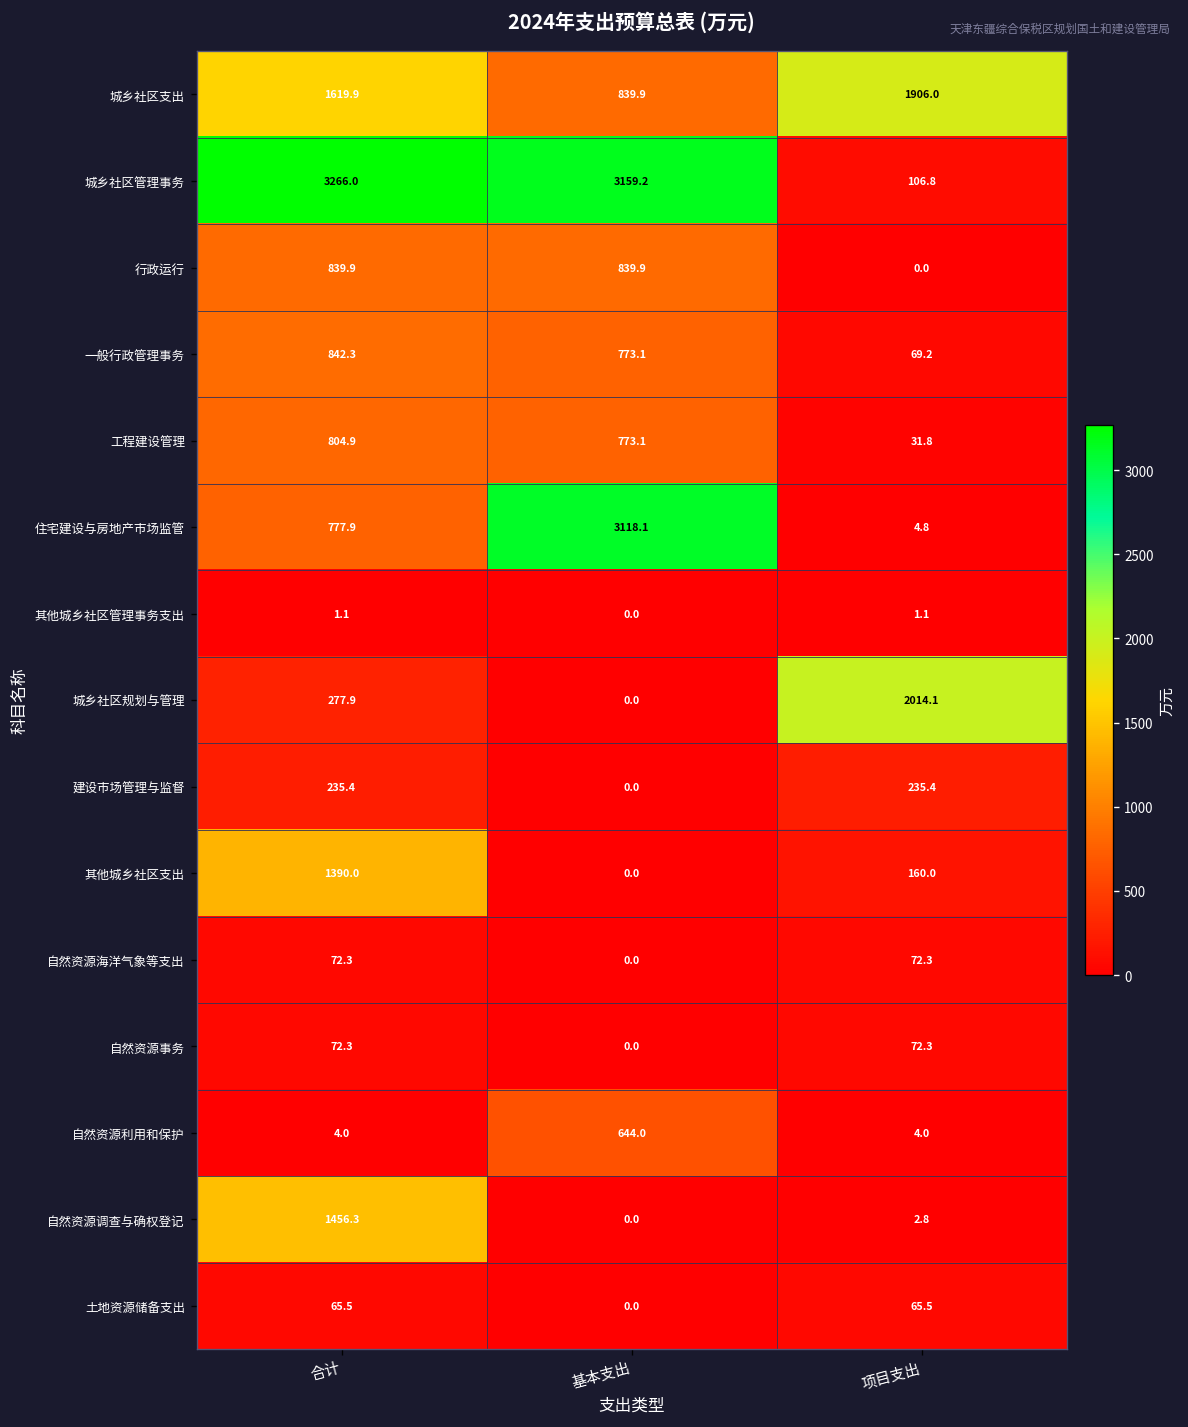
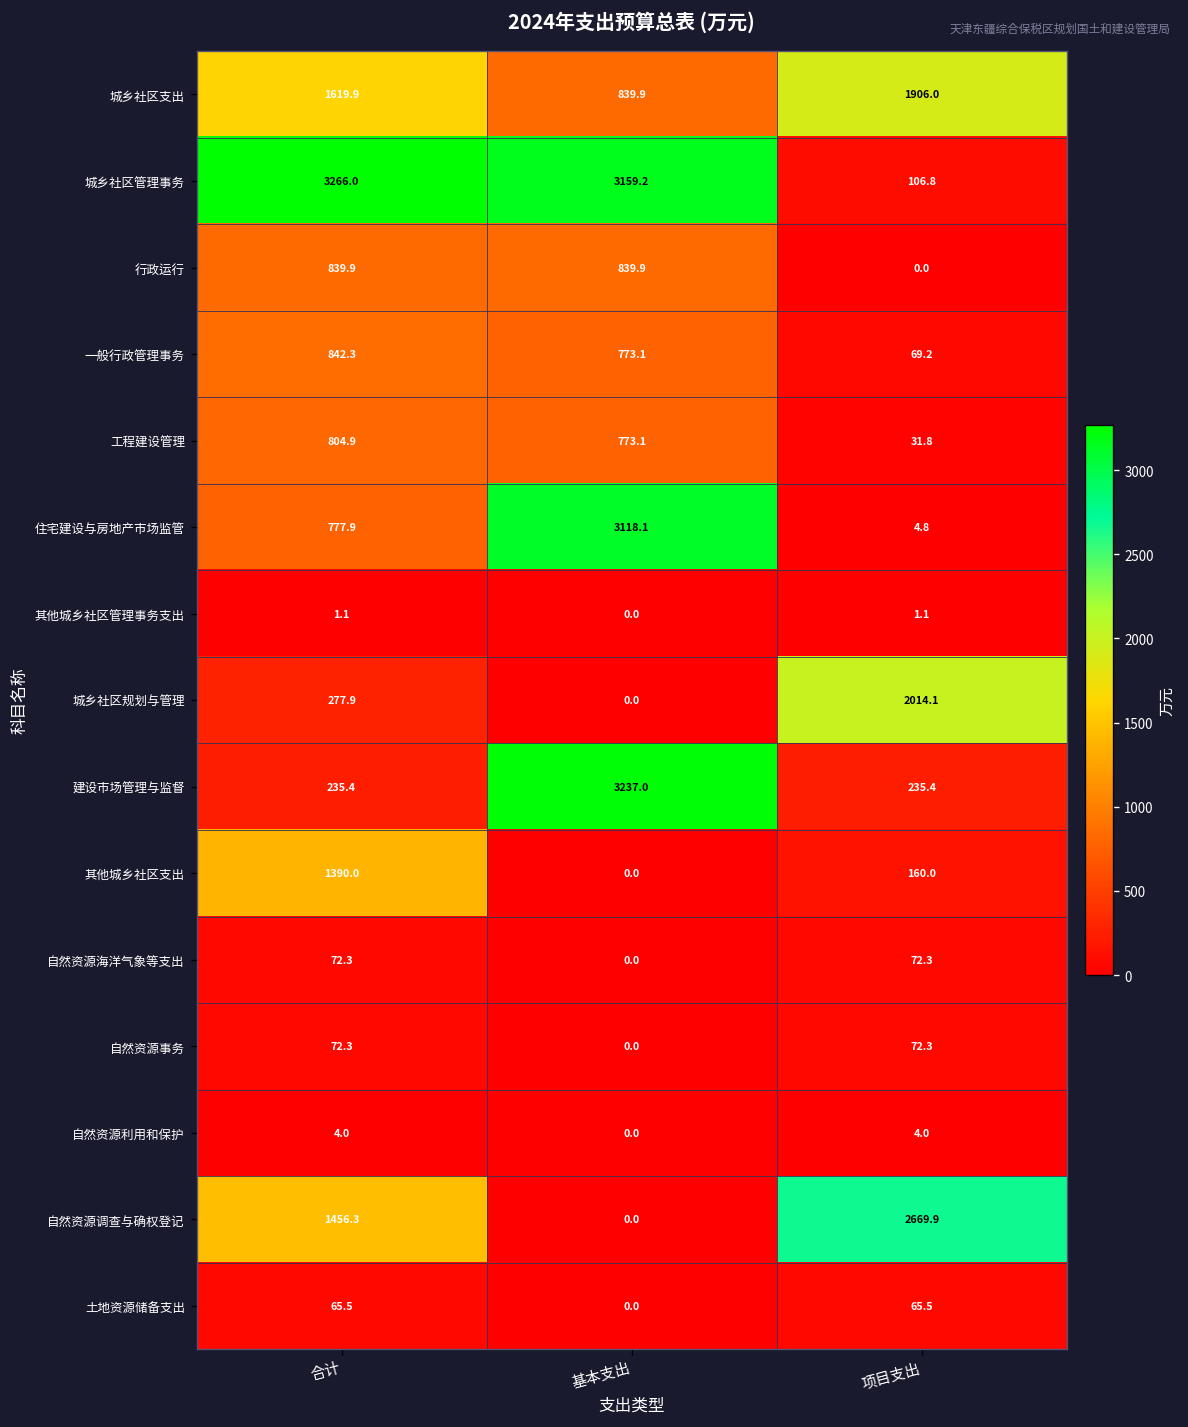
建设市场管理与监督, 基本支出: 0.0 -> 3237.0
自然资源利用和保护, 基本支出: 644.0 -> 0.0
自然资源调查与确权登记, 项目支出: 2.8 -> 2669.9
